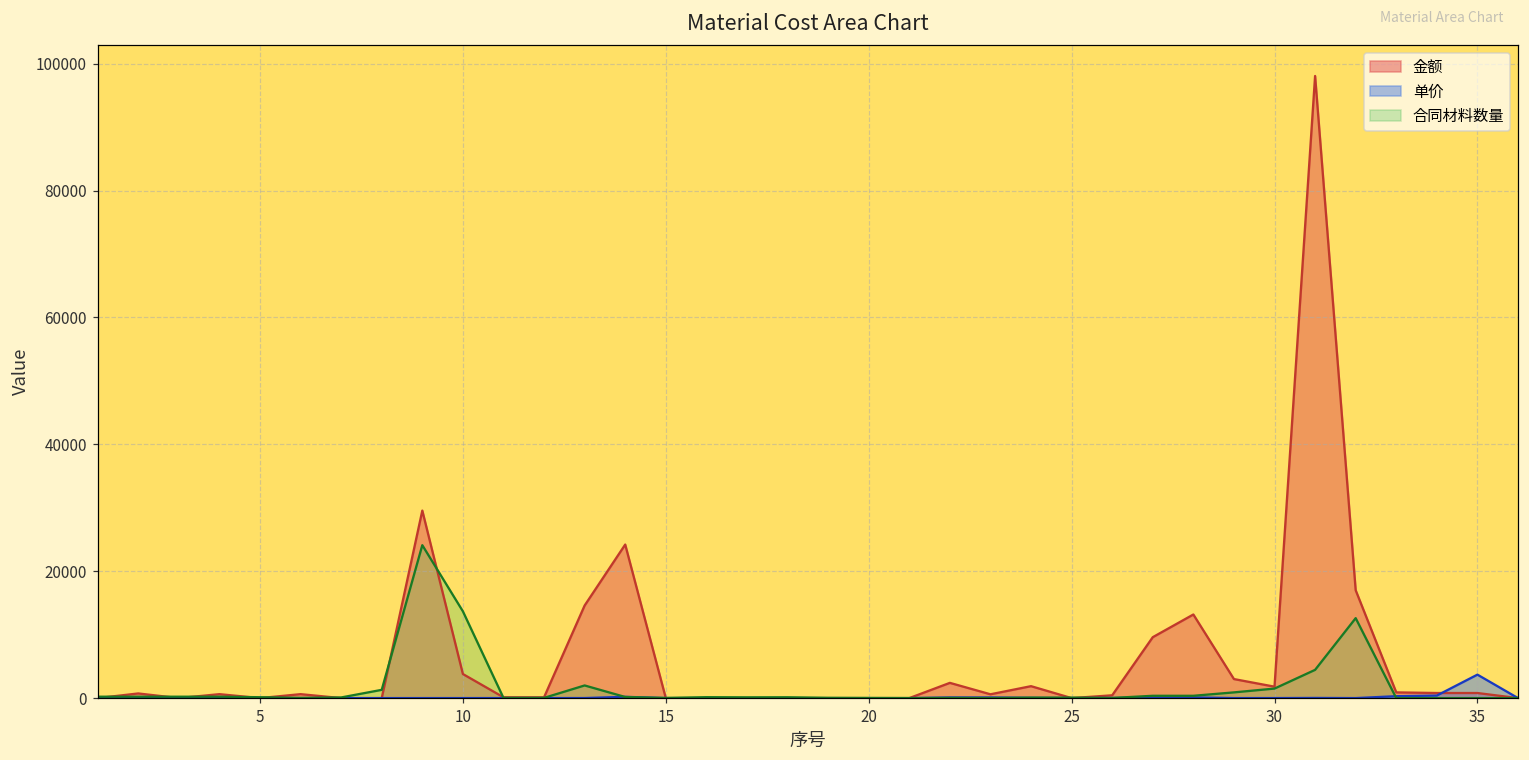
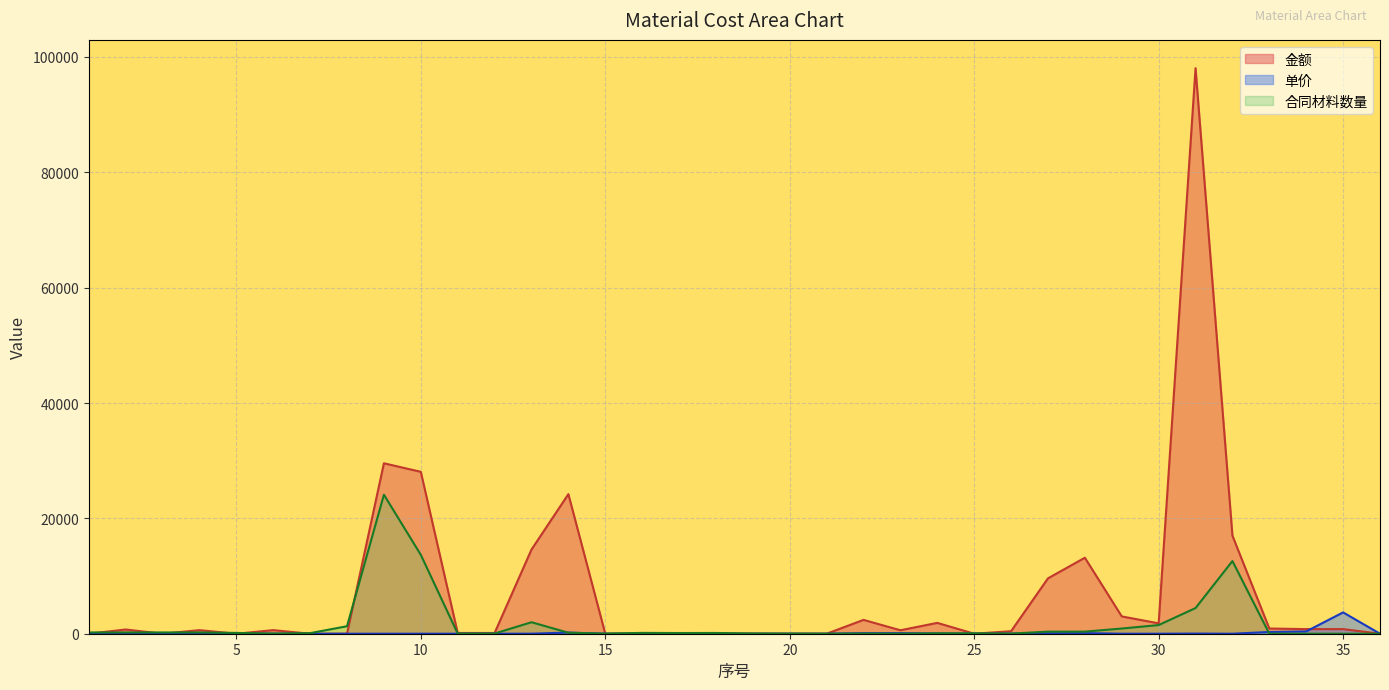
金额, 10: 4000 -> 28000
